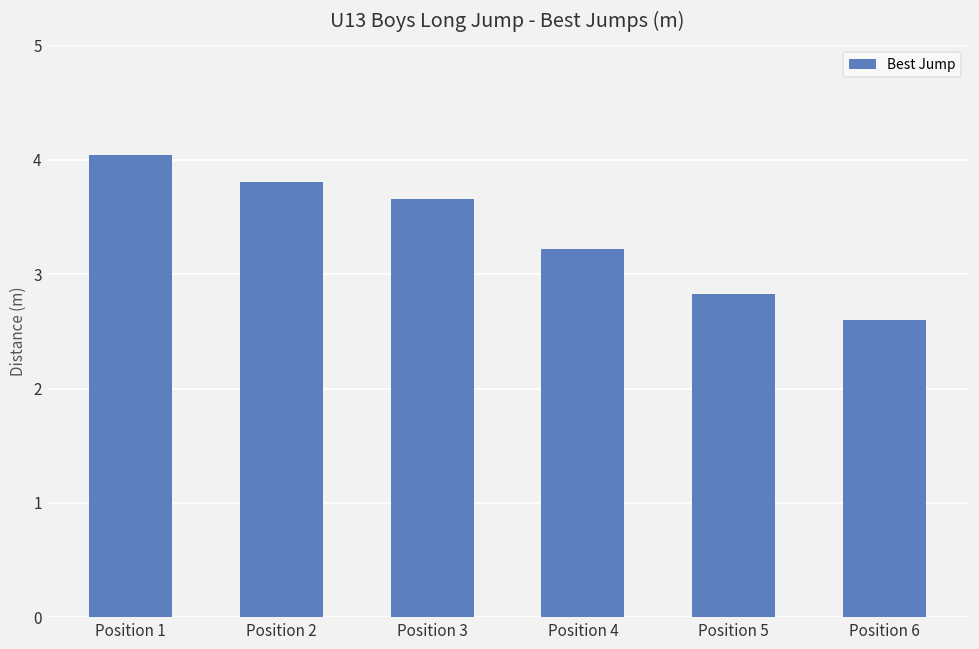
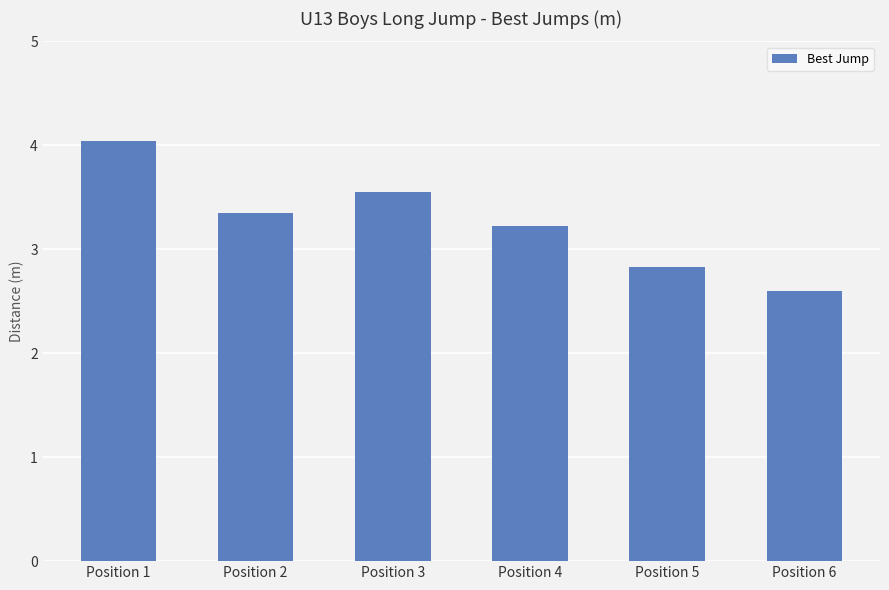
Position 2: 3.81 -> 3.35
Position 3: 3.66 -> 3.55
